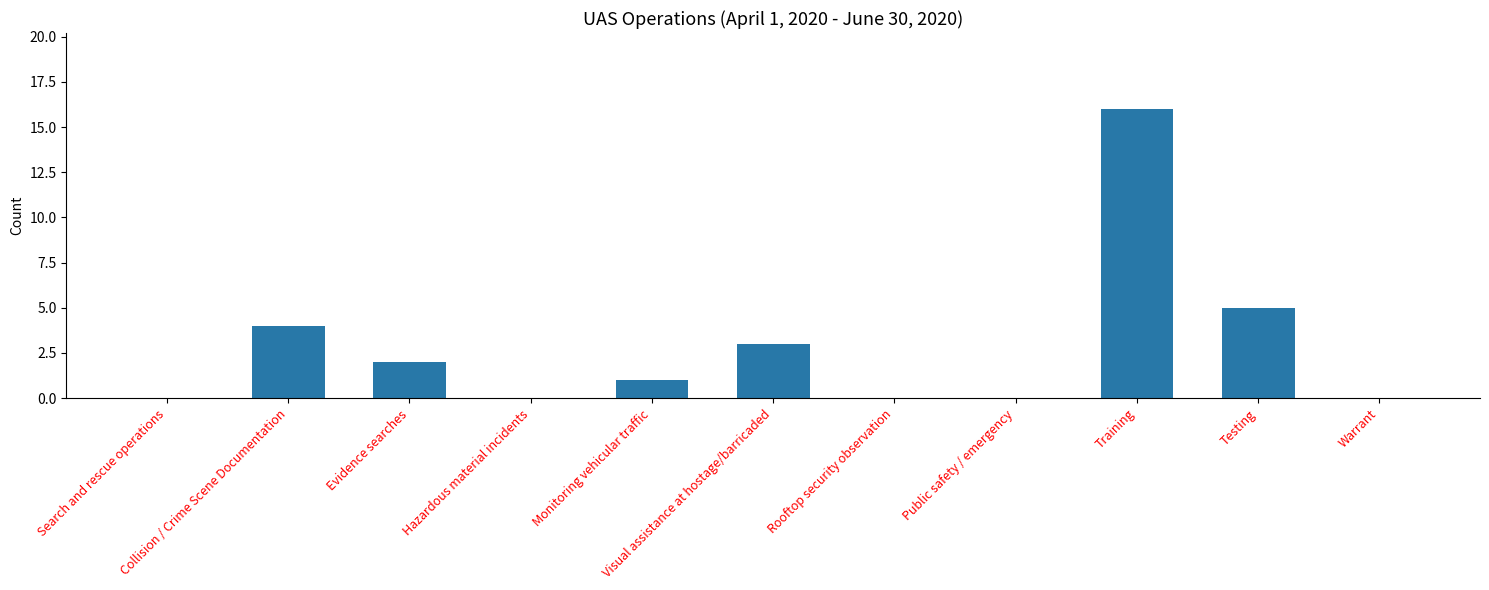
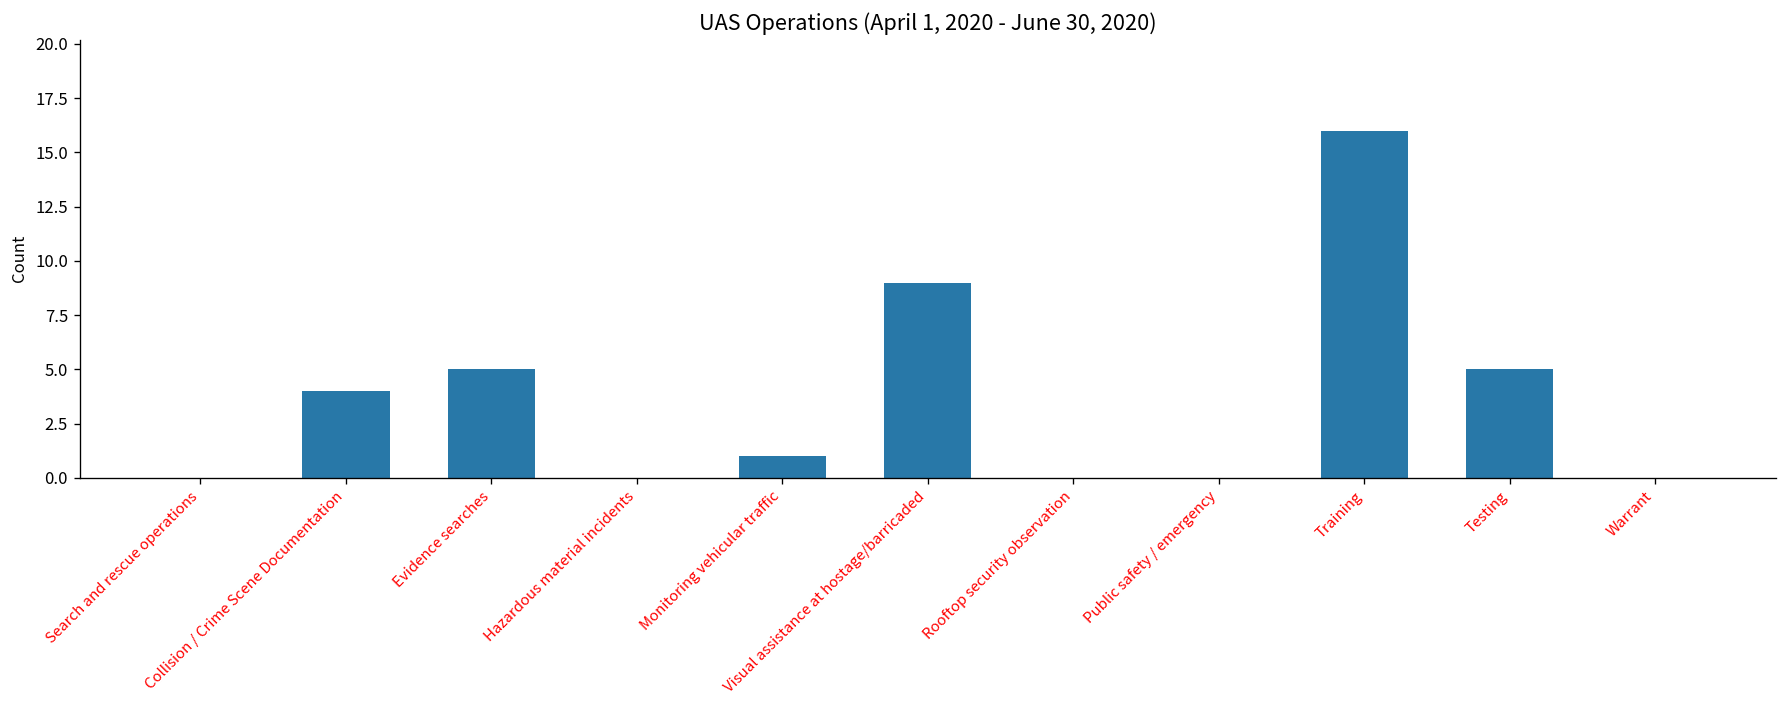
Evidence searches: 2 -> 5
Visual assistance at hostage/barricaded: 3 -> 9
